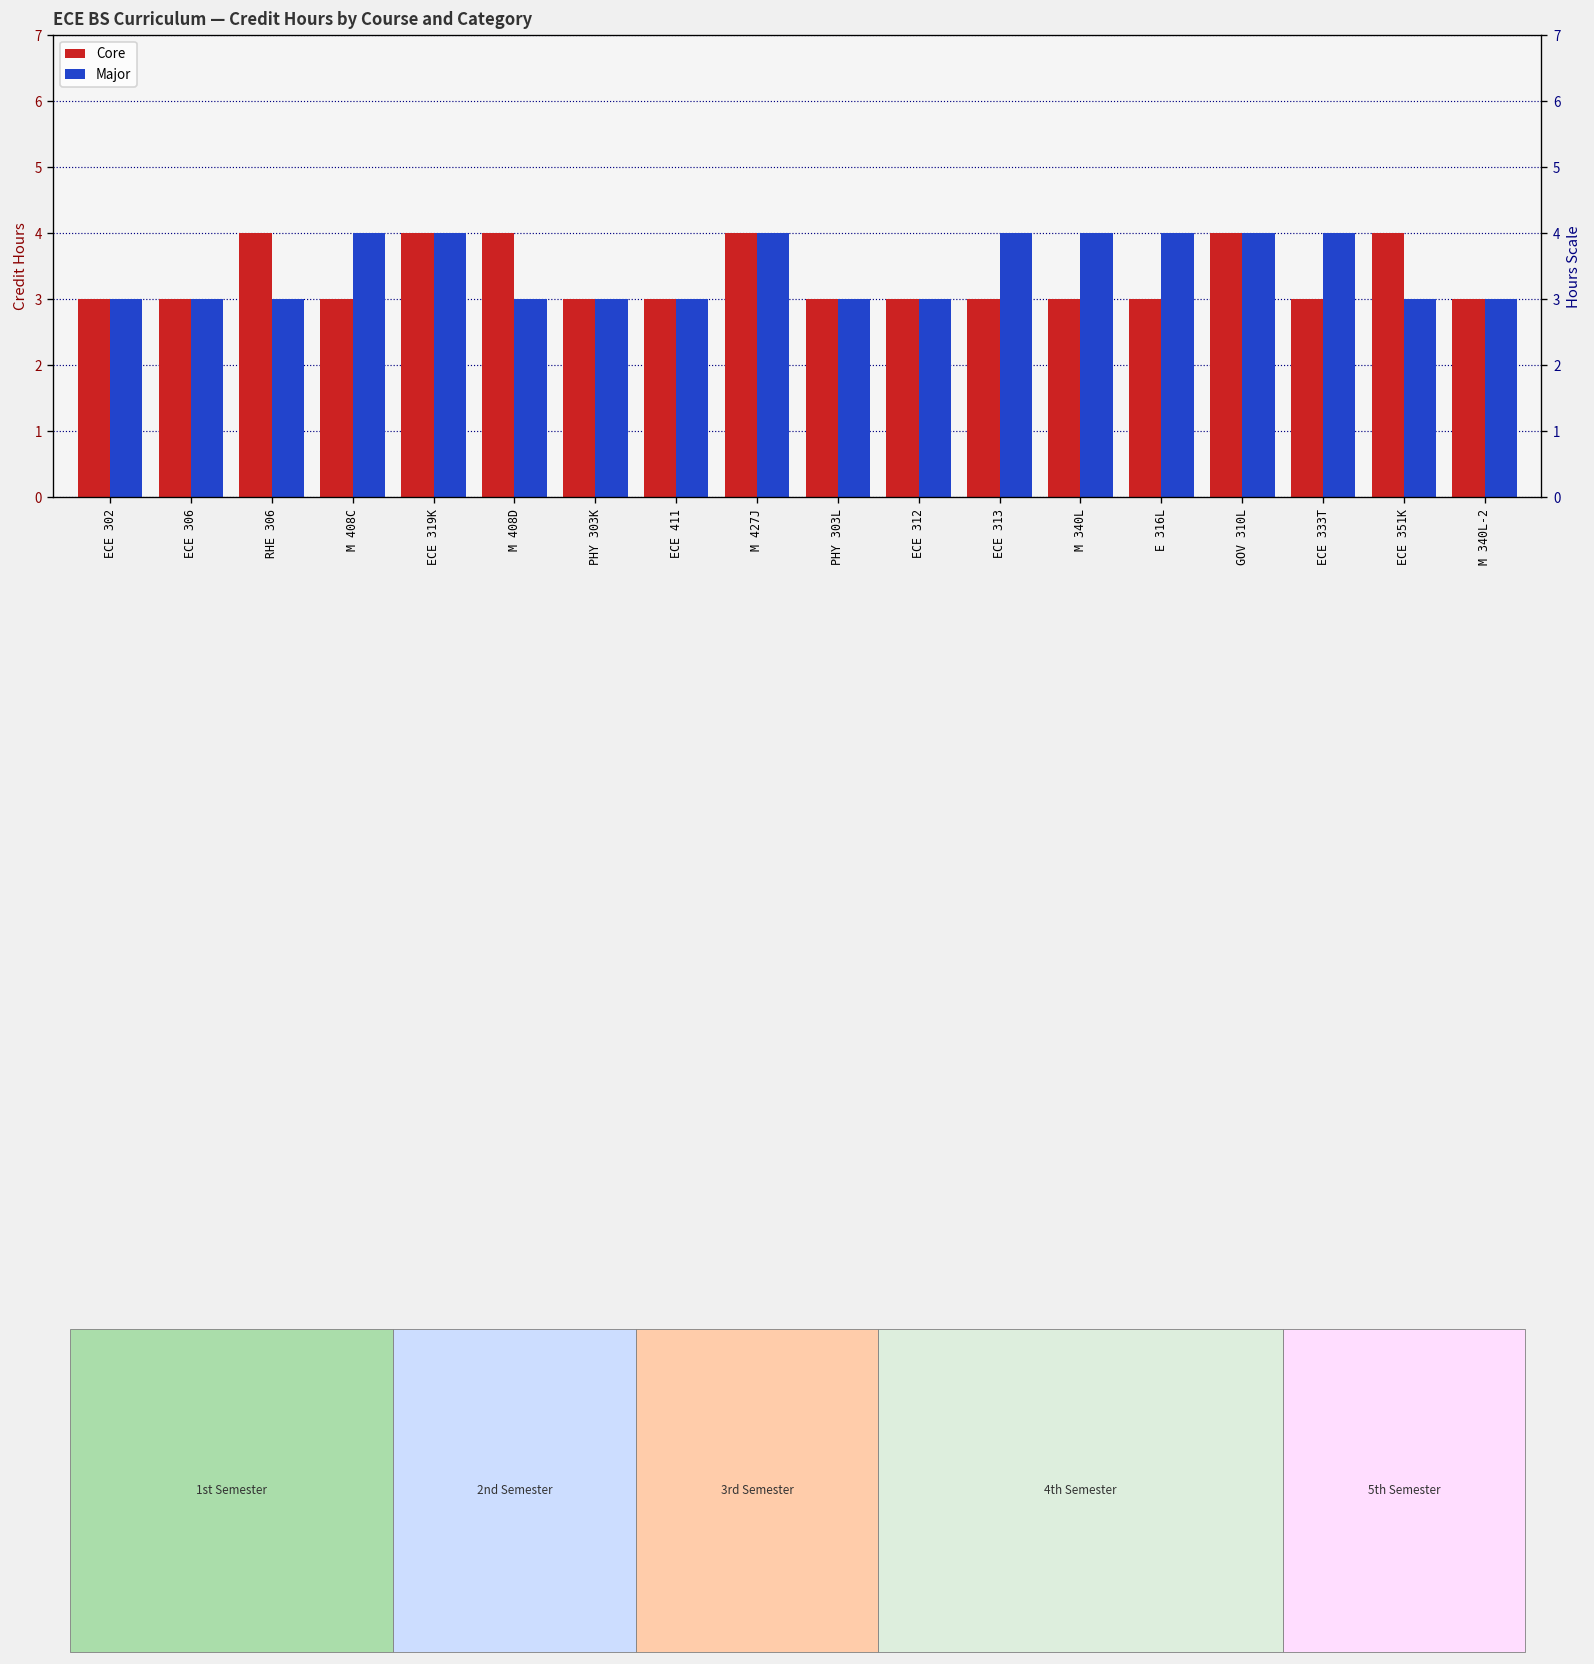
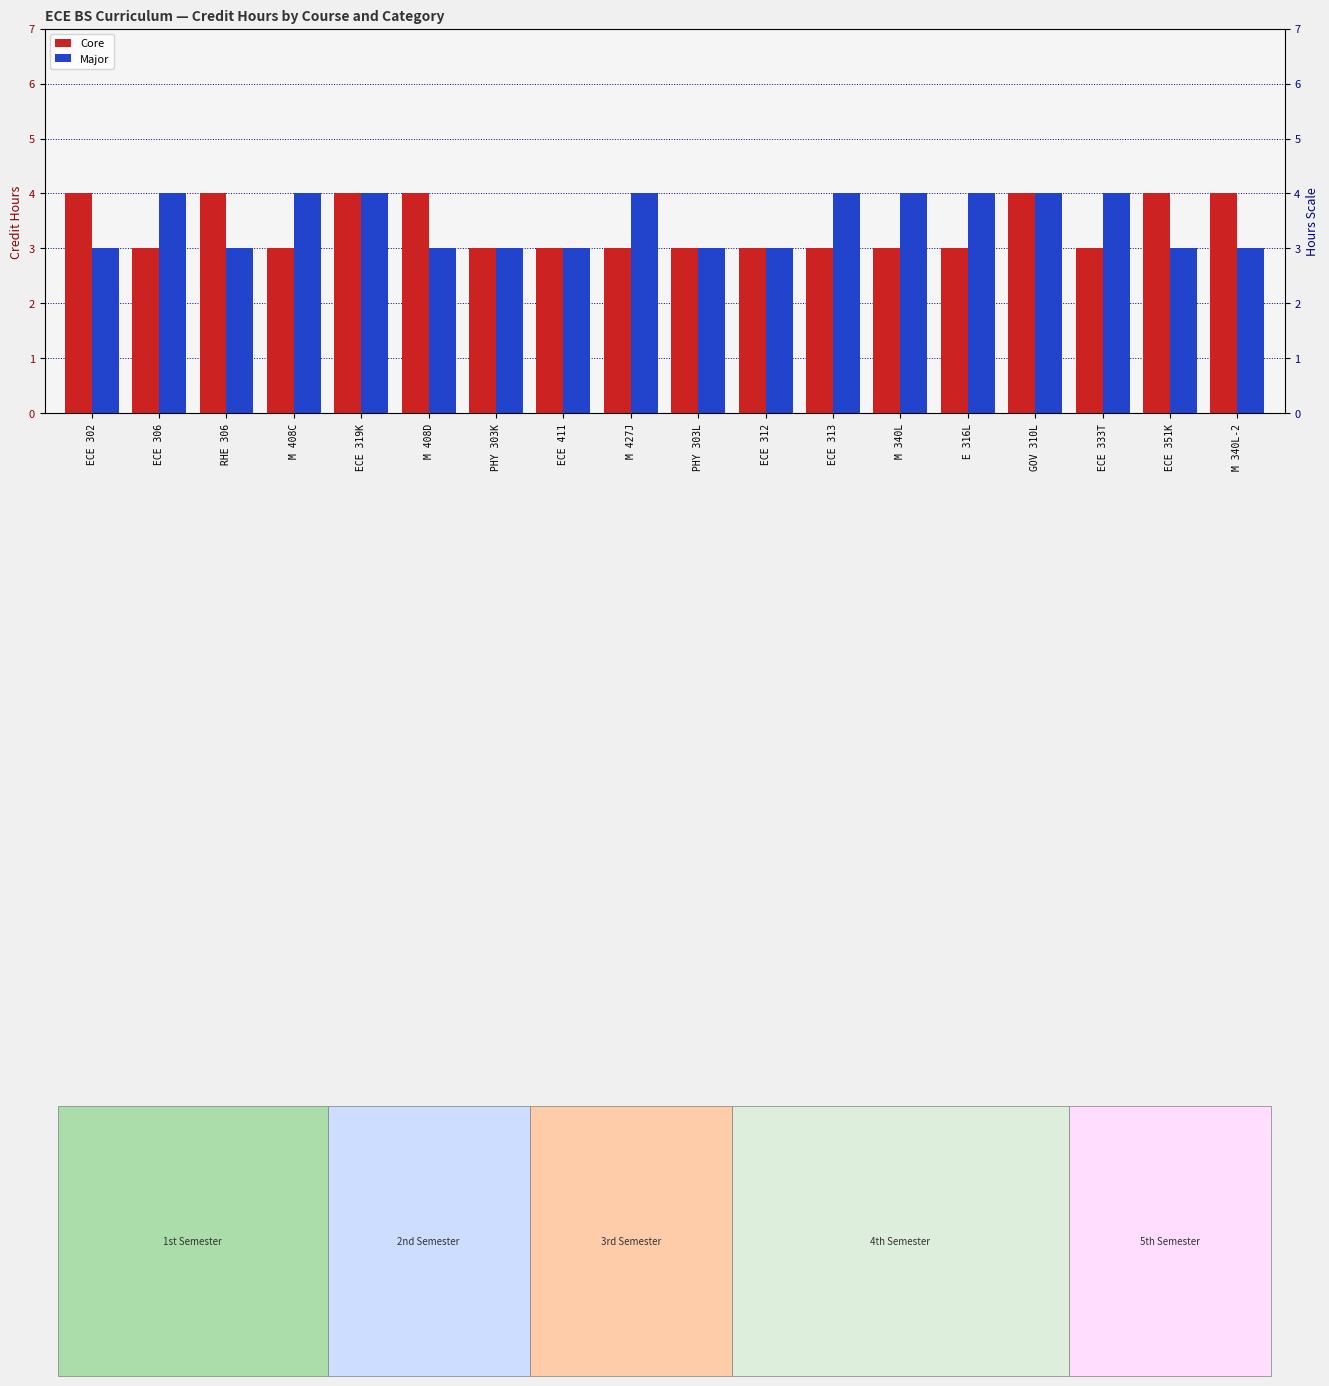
Core, ECE 302: 3 -> 4
Major, ECE 306: 3 -> 4
Core, M 427J: 4 -> 3
Core, M 340L-2: 3 -> 4
